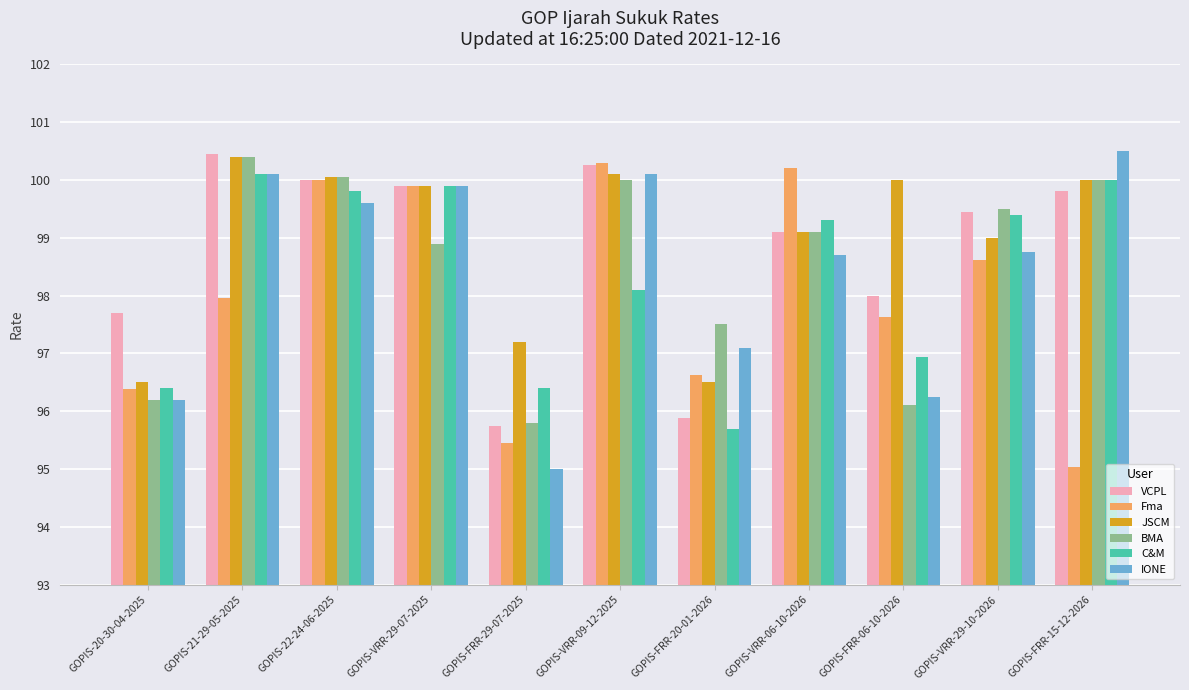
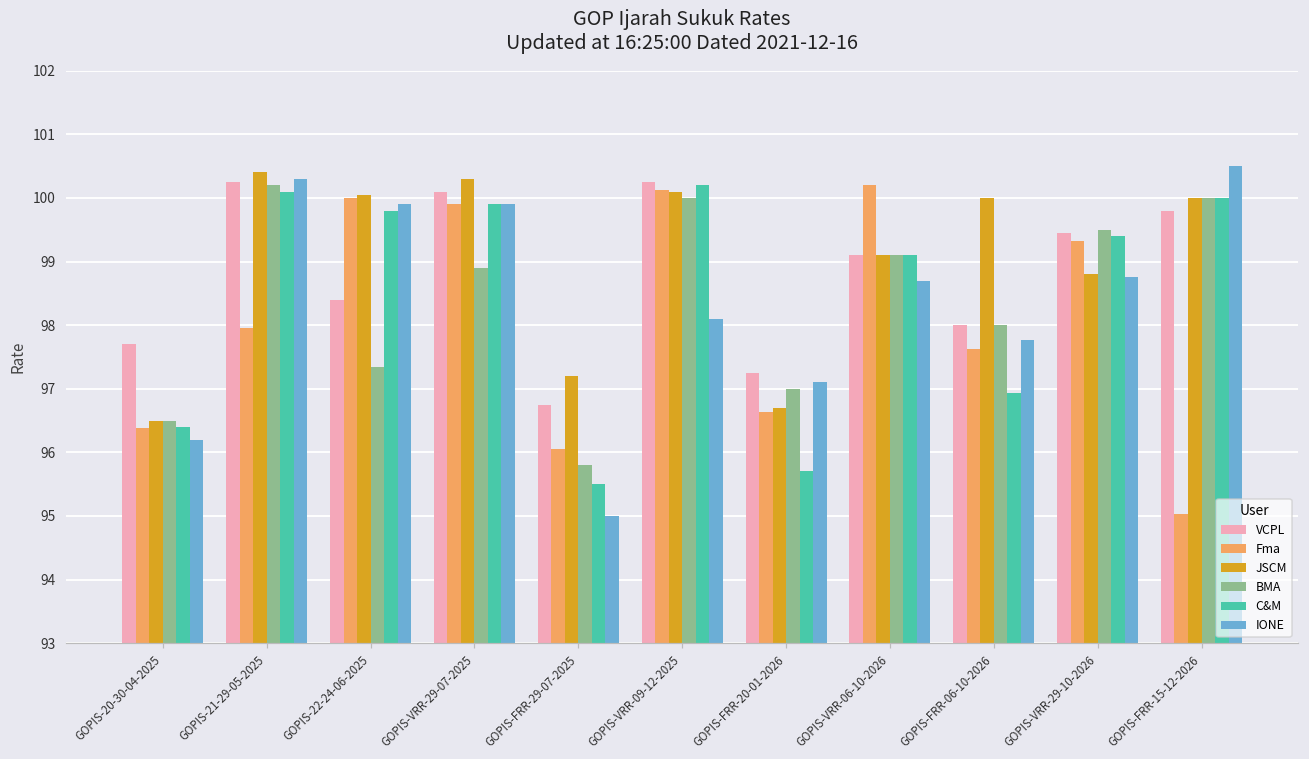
BMA, GOPIS-20-30-04-2025: 96.2 -> 96.5
VCPL, GOPIS-21-29-05-2025: 100.4 -> 100.3
BMA, GOPIS-21-29-05-2025: 100.4 -> 100.2
IONE, GOPIS-21-29-05-2025: 100.1 -> 100.3
VCPL, GOPIS-22-24-06-2025: 100.0 -> 98.4
BMA, GOPIS-22-24-06-2025: 100.1 -> 97.3
IONE, GOPIS-22-24-06-2025: 99.6 -> 99.9
VCPL, GOPIS-VRR-29-07-2025: 99.9 -> 100.1
JSCM, GOPIS-VRR-29-07-2025: 99.9 -> 100.3
VCPL, GOPIS-FRR-29-07-2025: 95.7 -> 96.8
Fma, GOPIS-FRR-29-07-2025: 95.5 -> 96.1
C&M, GOPIS-FRR-29-07-2025: 96.4 -> 95.5
Fma, GOPIS-VRR-09-12-2025: 100.3 -> 100.1
C&M, GOPIS-VRR-09-12-2025: 98.1 -> 100.2
IONE, GOPIS-VRR-09-12-2025: 100.1 -> 98.1
VCPL, GOPIS-FRR-20-01-2026: 95.9 -> 97.3
JSCM, GOPIS-FRR-20-01-2026: 96.5 -> 96.7
BMA, GOPIS-FRR-20-01-2026: 97.5 -> 97.0
C&M, GOPIS-VRR-06-10-2026: 99.3 -> 99.1
BMA, GOPIS-FRR-06-10-2026: 96.1 -> 98.0
IONE, GOPIS-FRR-06-10-2026: 96.3 -> 97.8
Fma, GOPIS-VRR-29-10-2026: 98.6 -> 99.3
JSCM, GOPIS-VRR-29-10-2026: 99.0 -> 98.8
